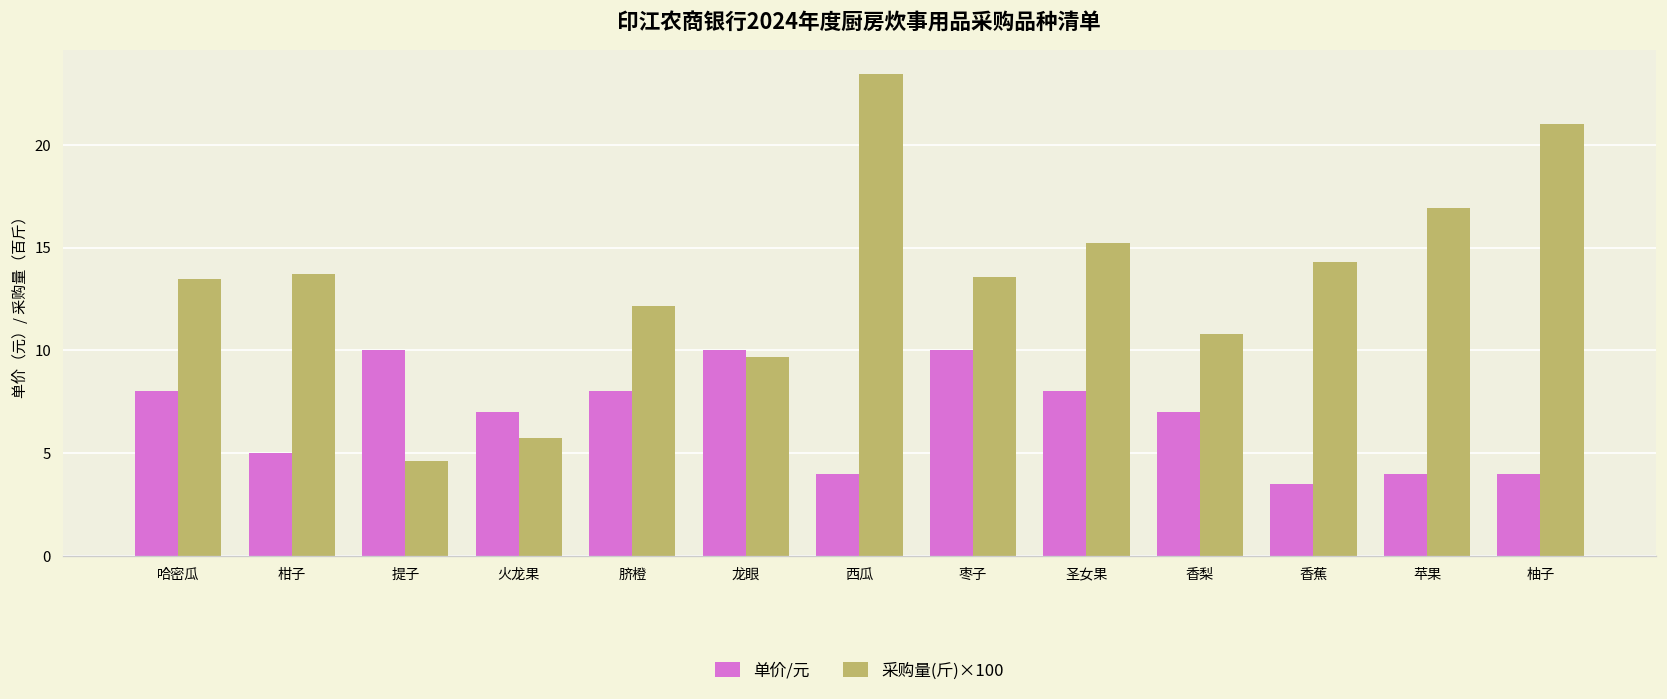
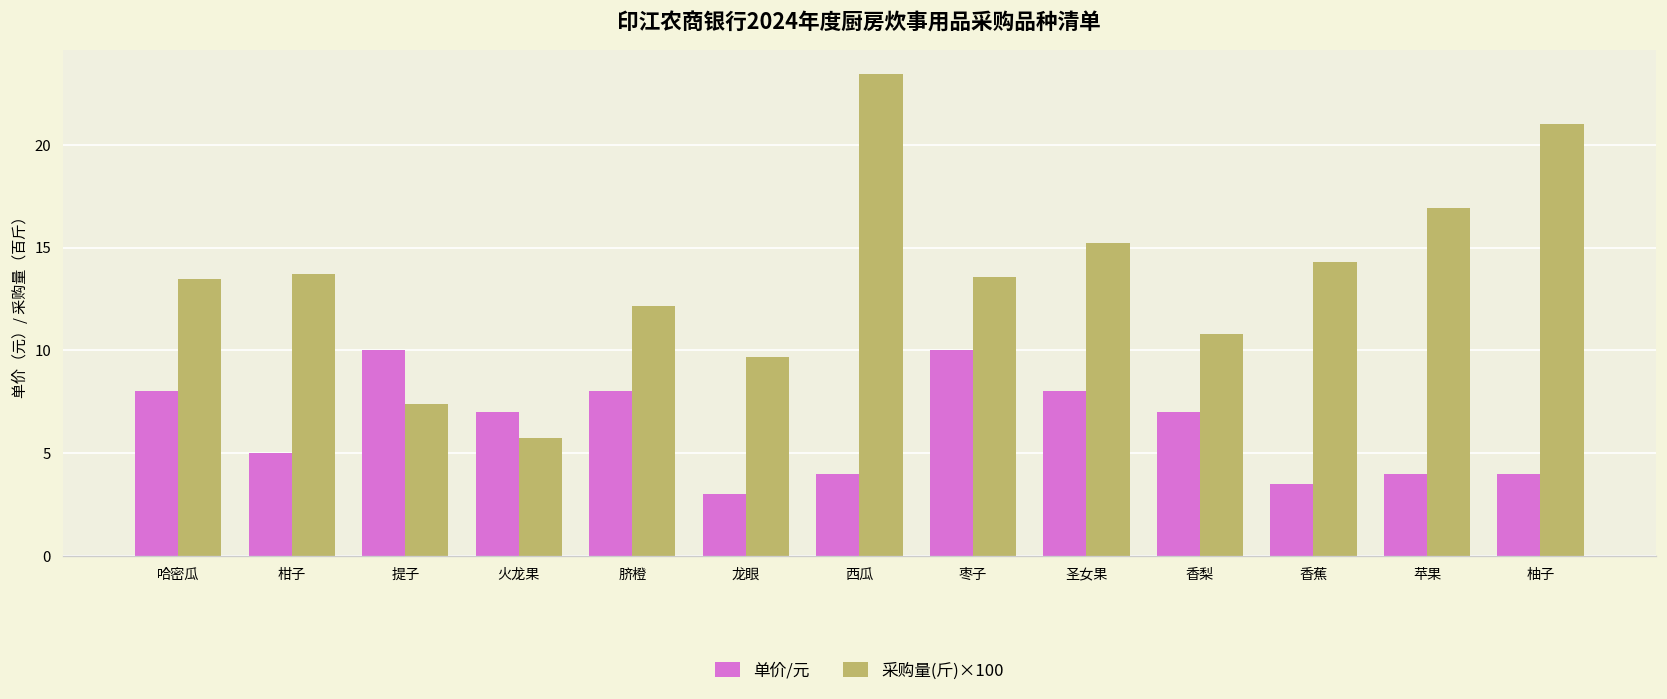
采购量(斤)×100, 提子: 4.6 -> 7.4
单价/元, 龙眼: 10 -> 3
